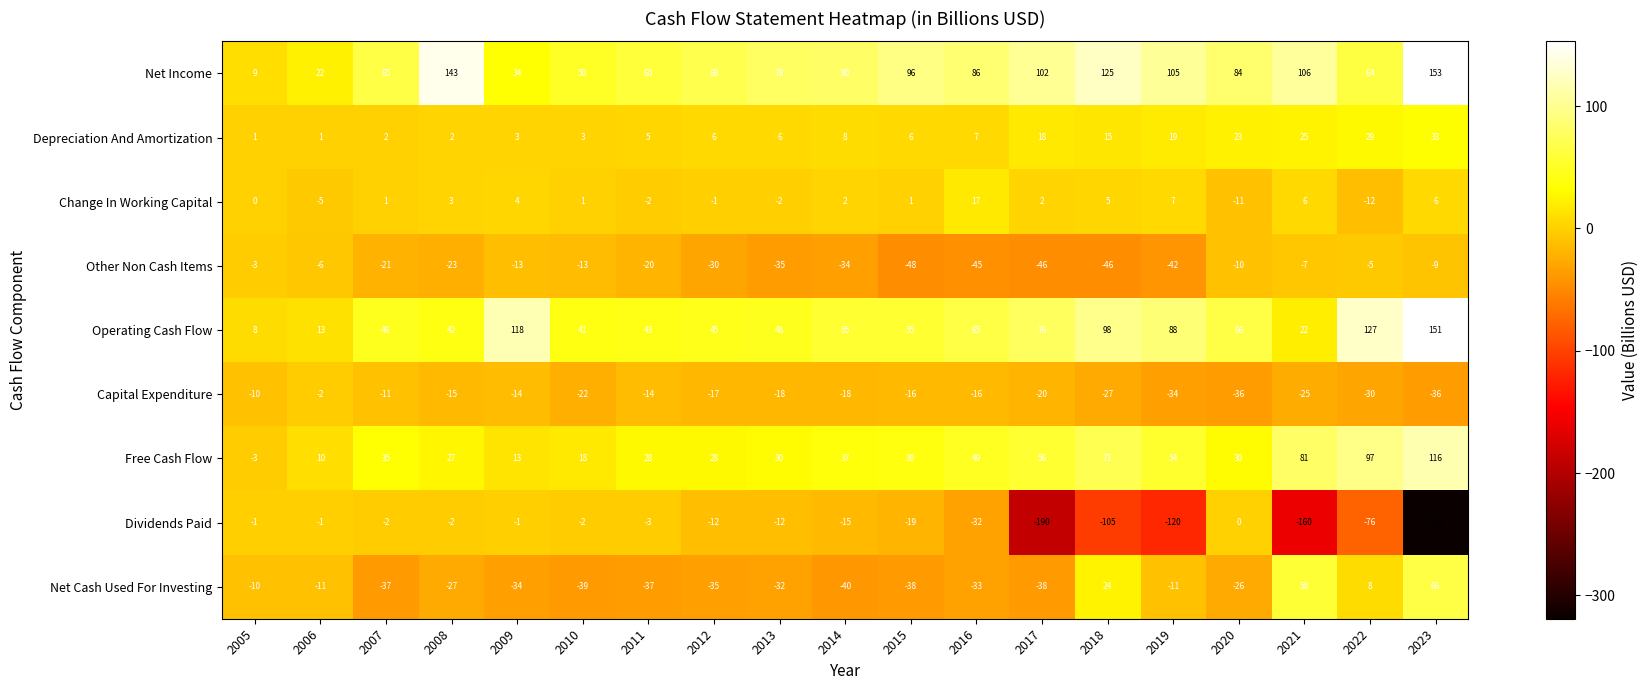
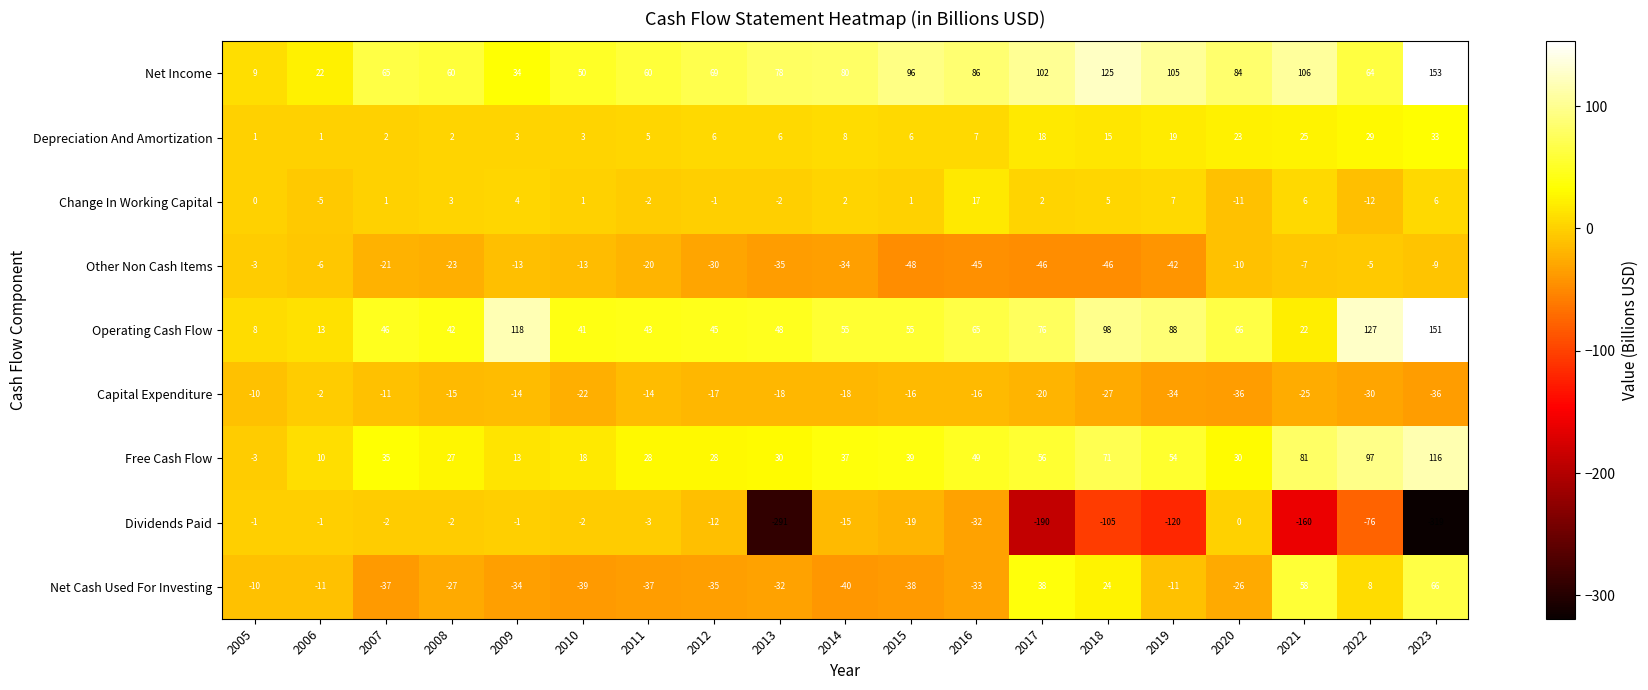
Net Income, 2008: 143 -> 60
Dividends Paid, 2013: -12 -> -291
Net Cash Used For Investing, 2017: -38 -> 38
